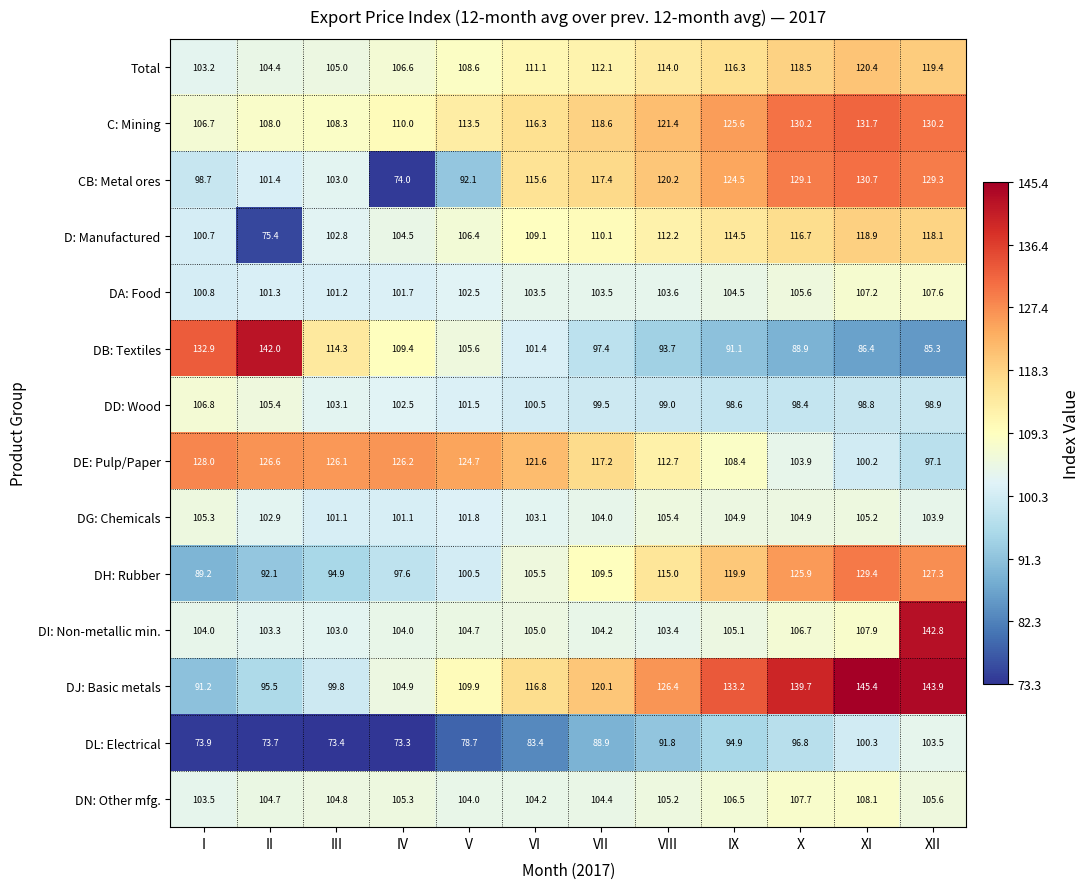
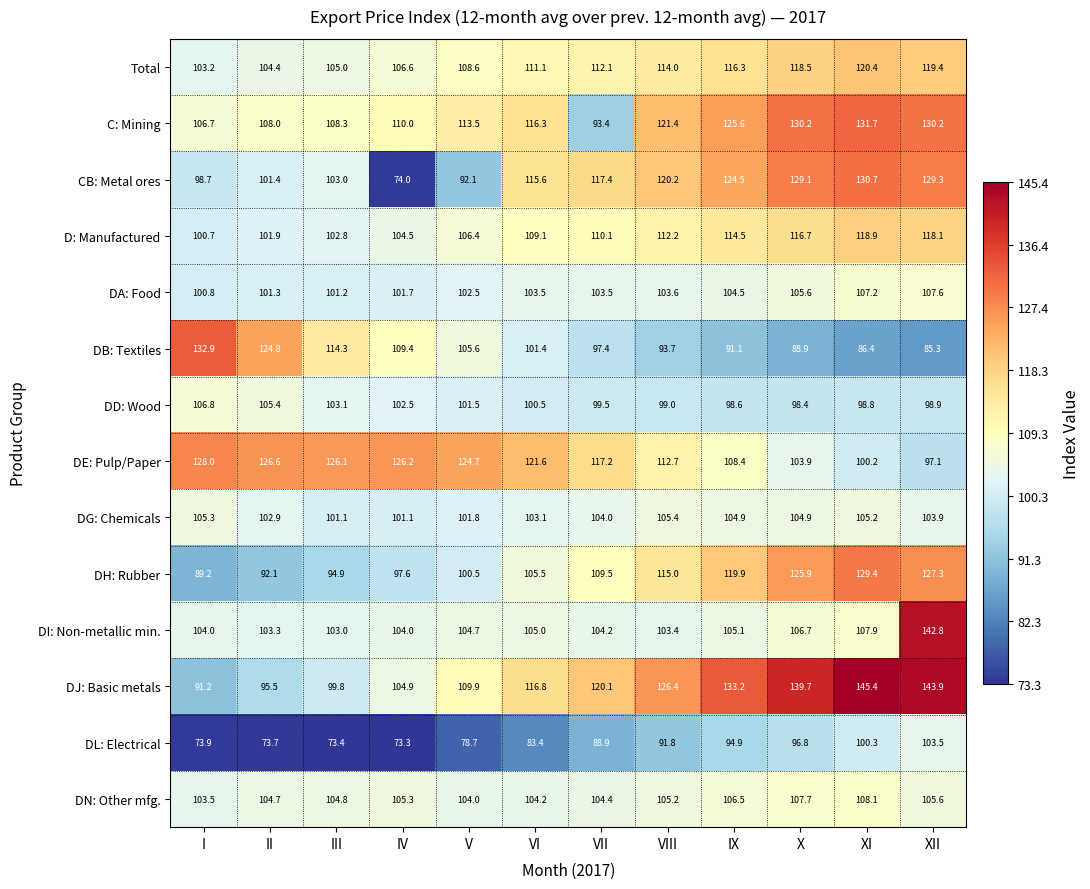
C: Mining, VII: 118.6 -> 93.4
D: Manufactured, II: 75.4 -> 101.9
DB: Textiles, II: 142.0 -> 124.8
